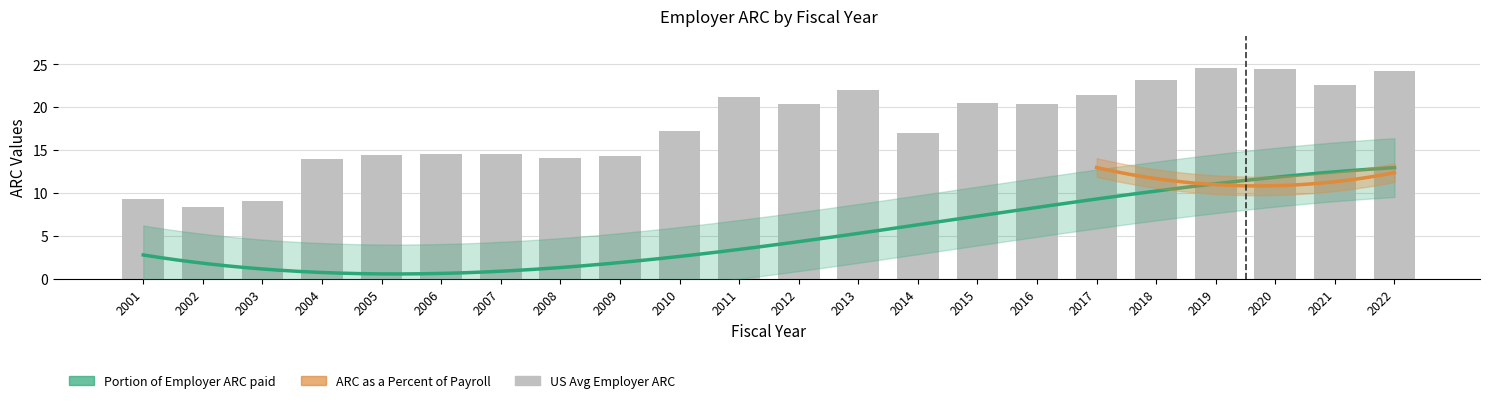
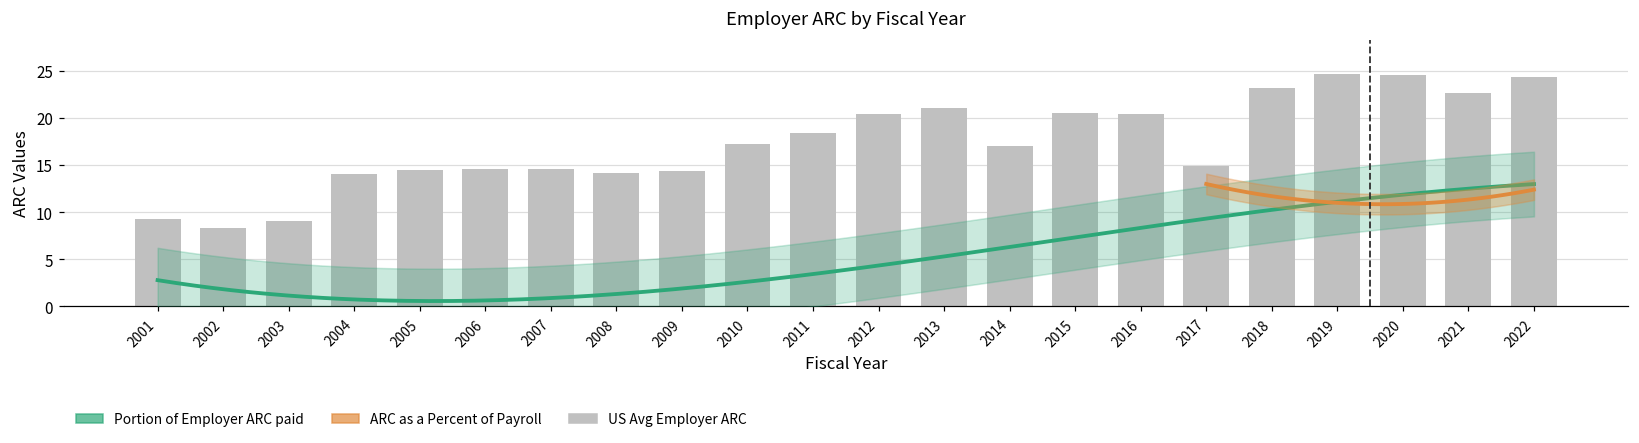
US Avg Employer ARC, 2011: 21 -> 18
US Avg Employer ARC, 2013: 22 -> 21
US Avg Employer ARC, 2017: 21 -> 15
